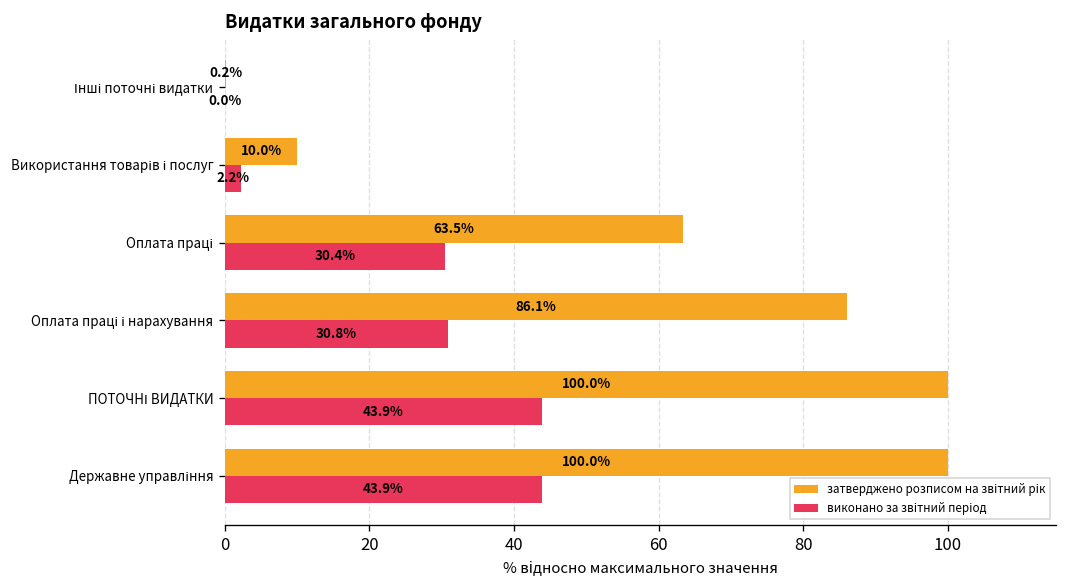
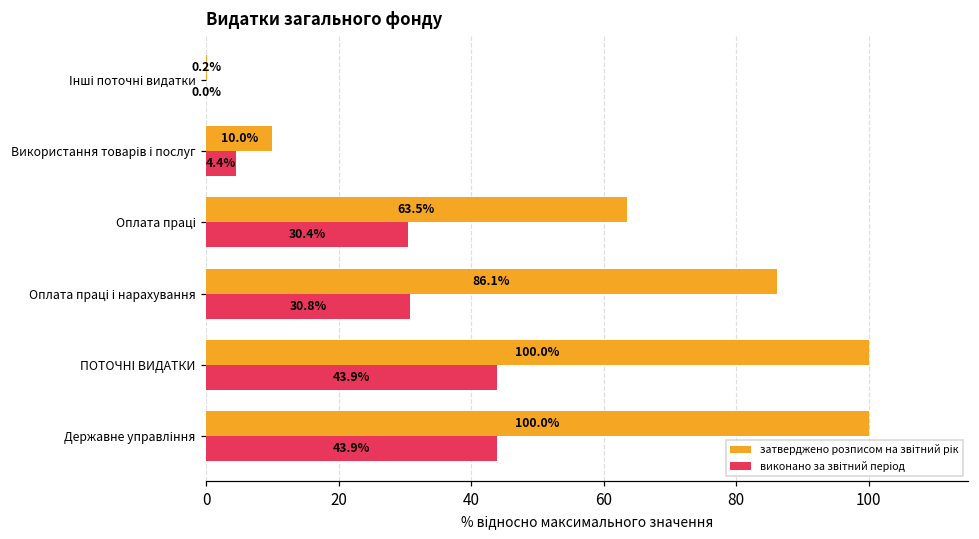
виконано за звітний період, Використання товарів і послуг: 2.2% -> 4.4%
